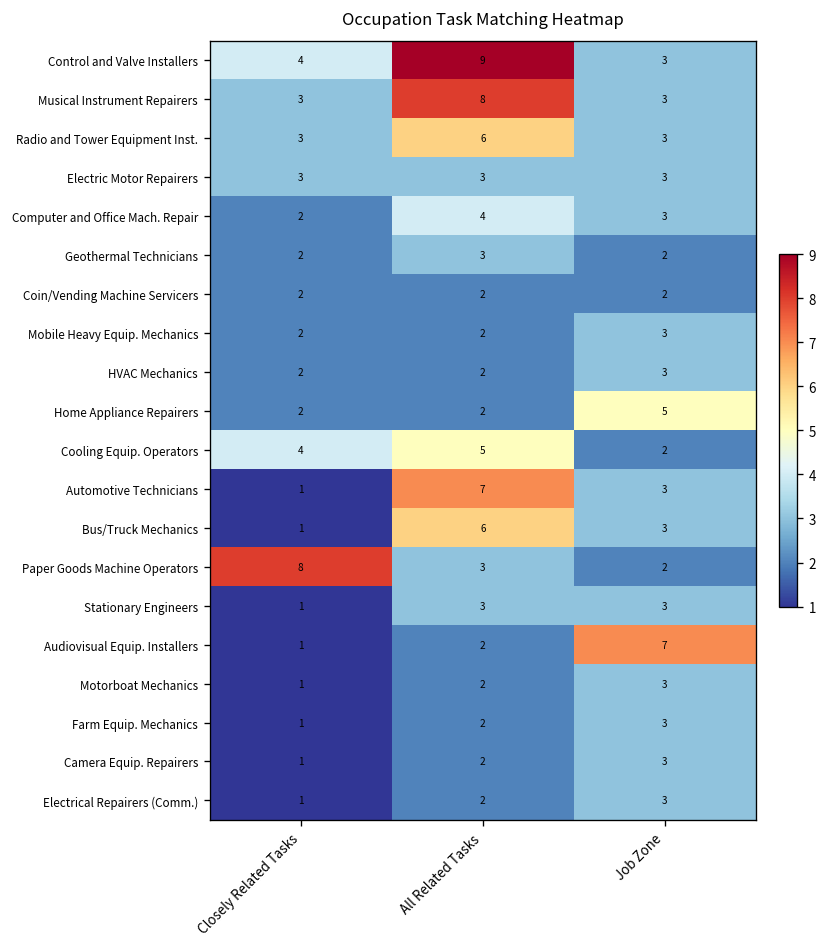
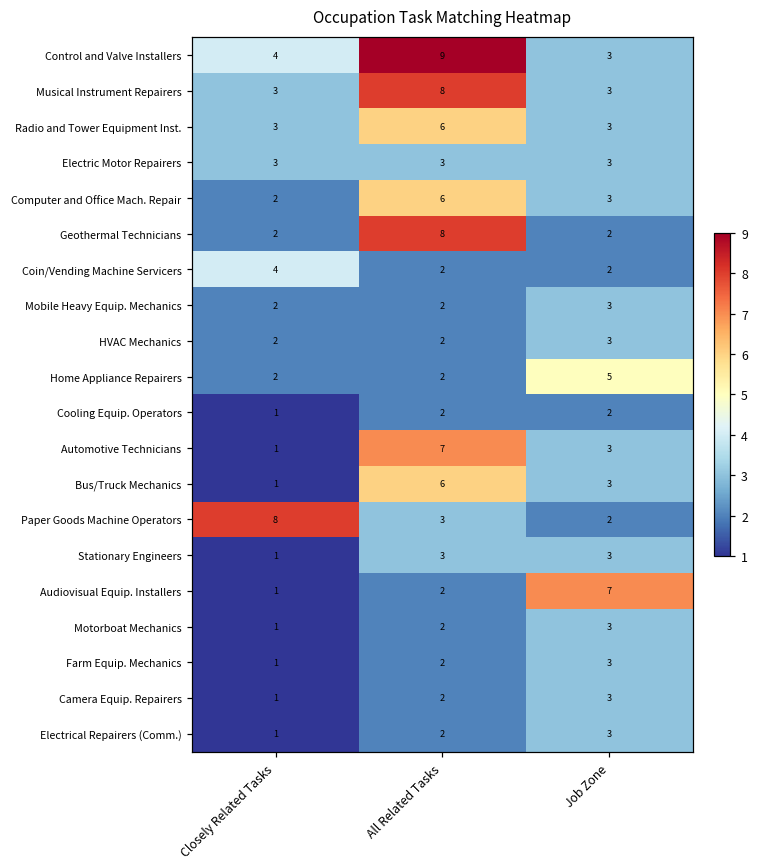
Computer and Office Mach. Repair, All Related Tasks: 4 -> 6
Geothermal Technicians, All Related Tasks: 3 -> 8
Coin/Vending Machine Servicers, Closely Related Tasks: 2 -> 4
Cooling Equip. Operators, Closely Related Tasks: 4 -> 1
Cooling Equip. Operators, All Related Tasks: 5 -> 2
